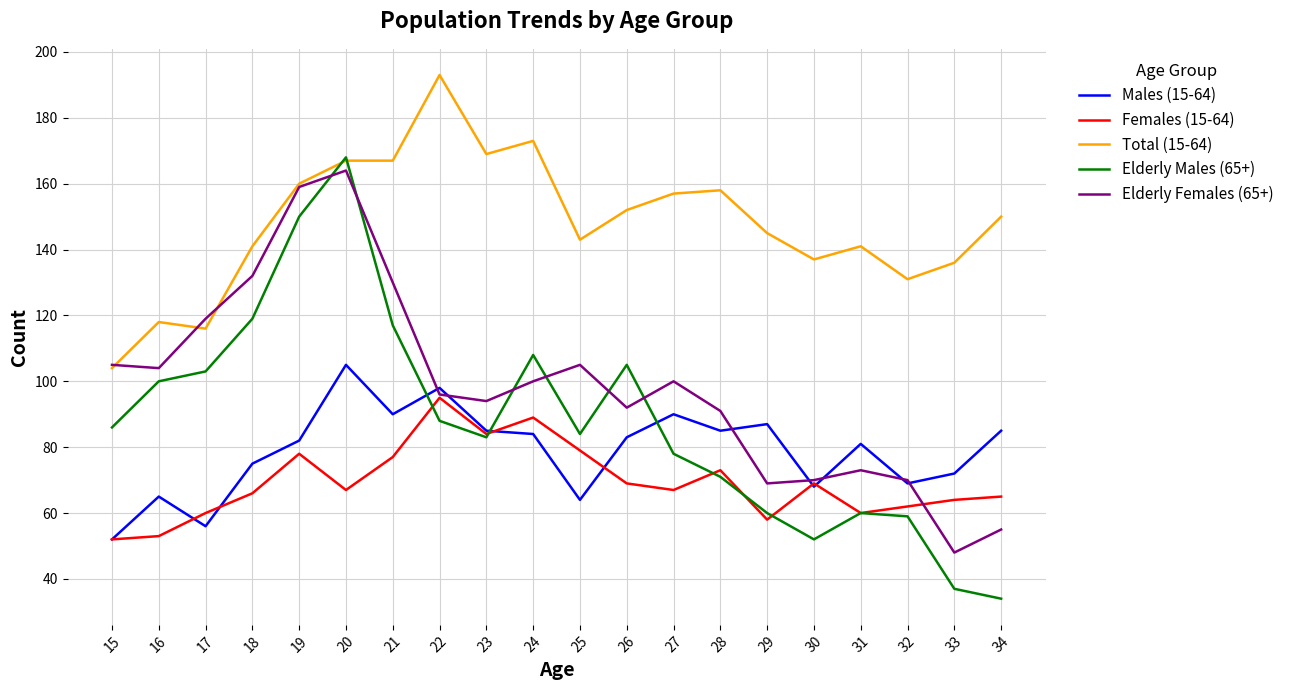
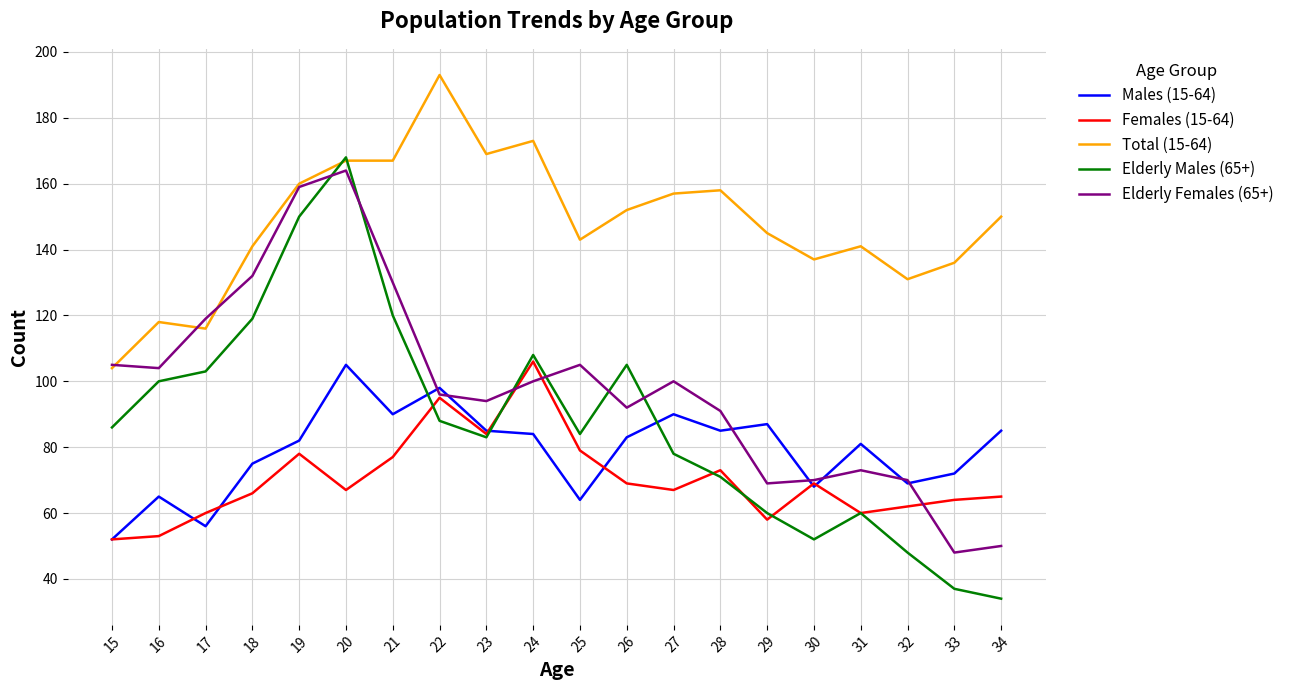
Elderly Males (65+), 21: 117 -> 120
Females (15-64), 24: 89 -> 106
Elderly Males (65+), 32: 59 -> 48
Elderly Females (65+), 34: 55 -> 50
